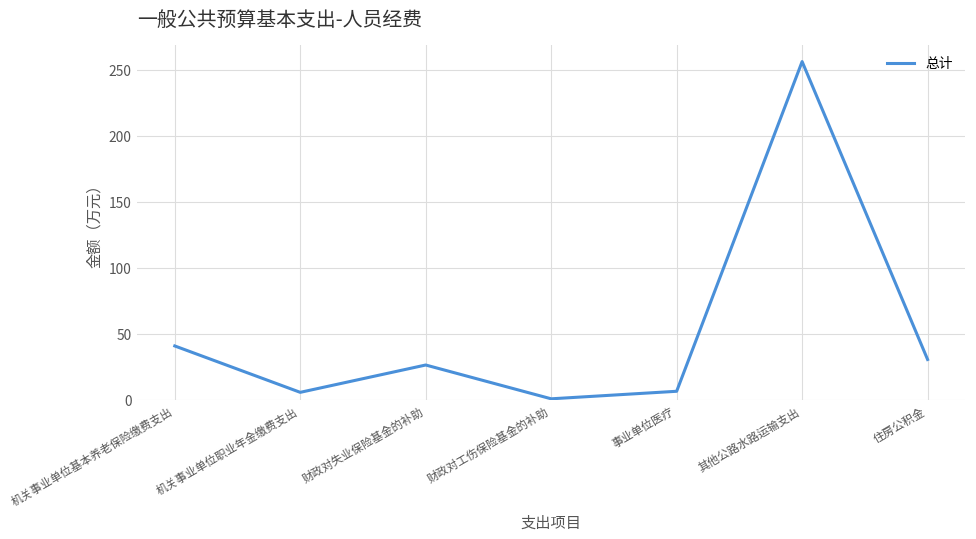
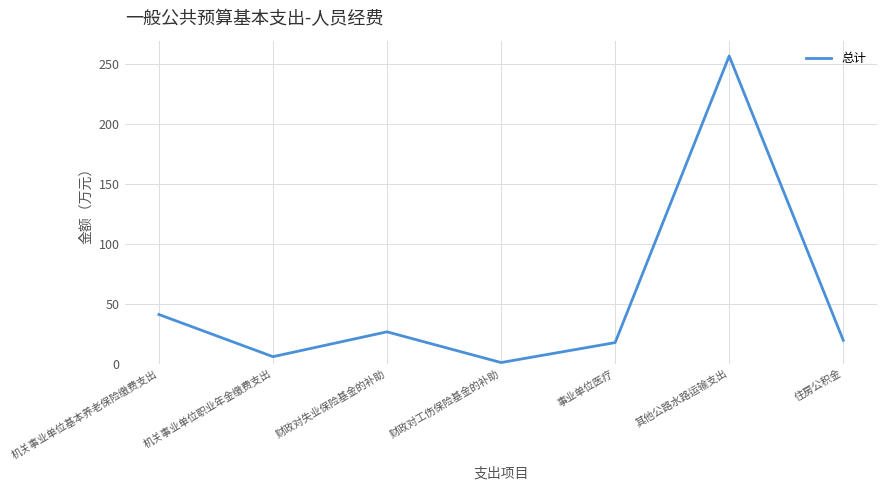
事业单位医疗: 7 -> 18
住房公积金: 31 -> 20
